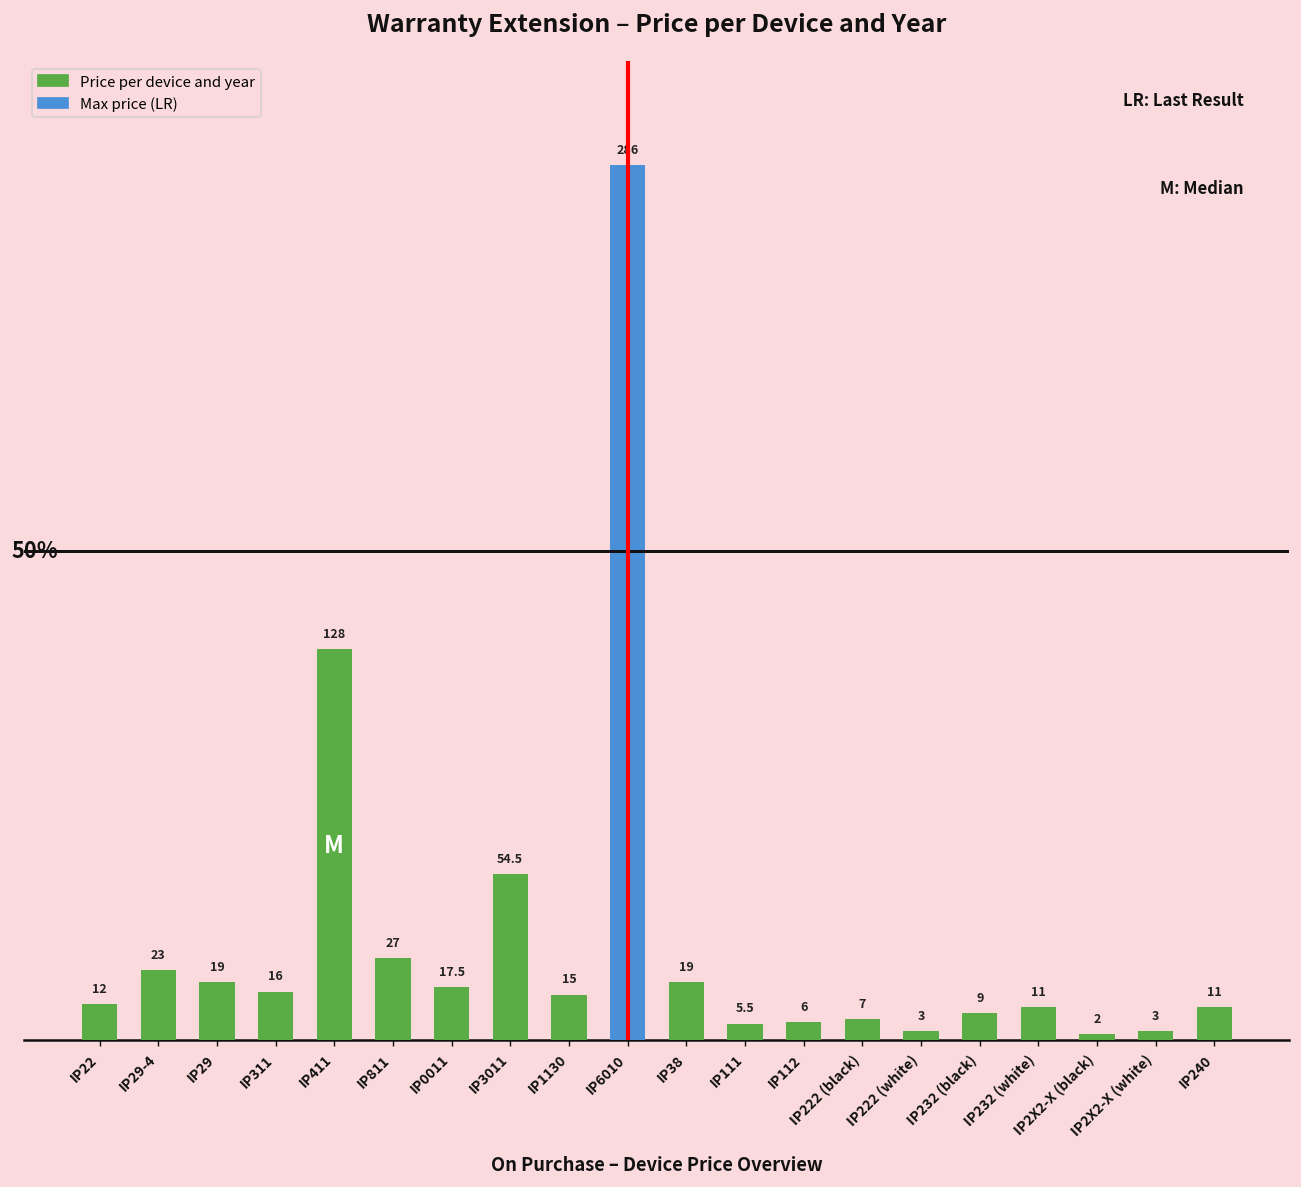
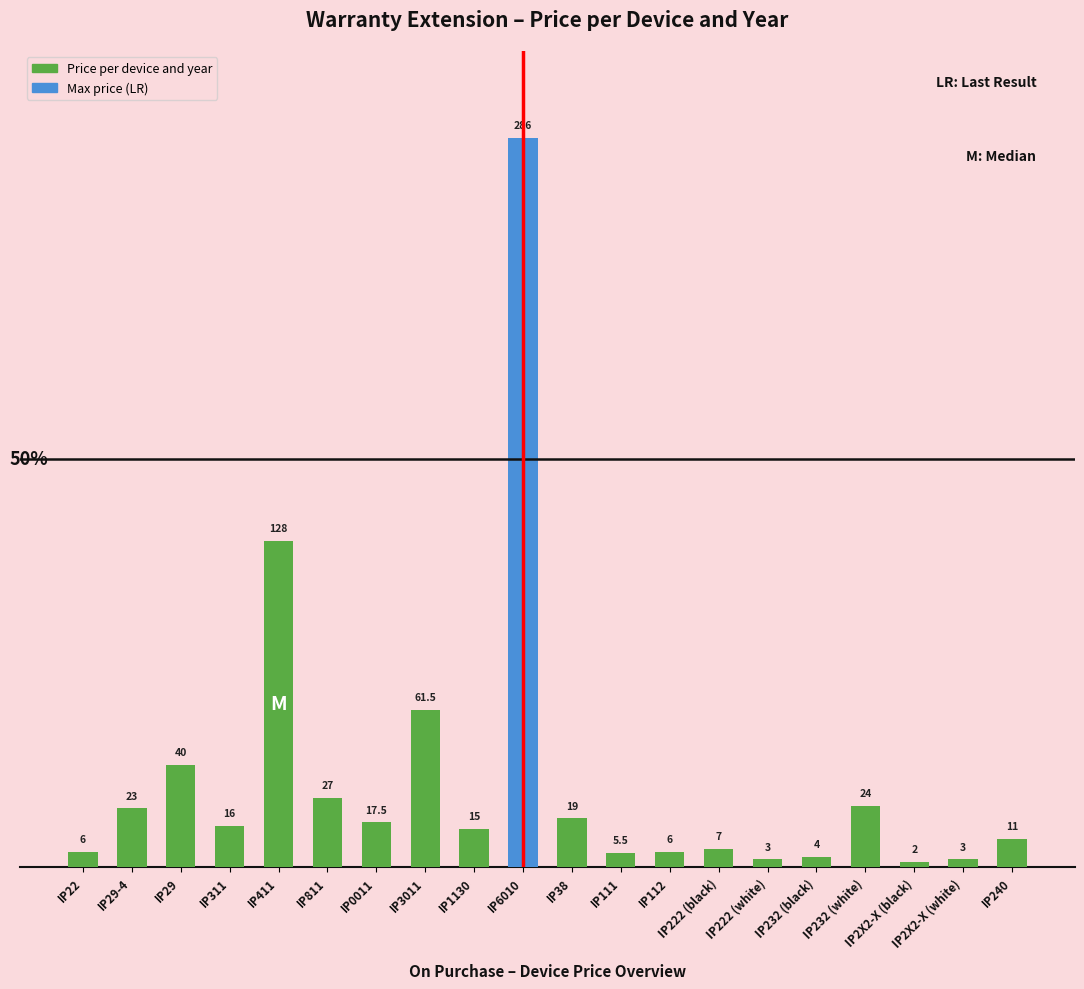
IP22: 12 -> 6
IP29: 19 -> 40
IP3011: 54.5 -> 61.5
IP232 (black): 9 -> 4
IP232 (white): 11 -> 24
